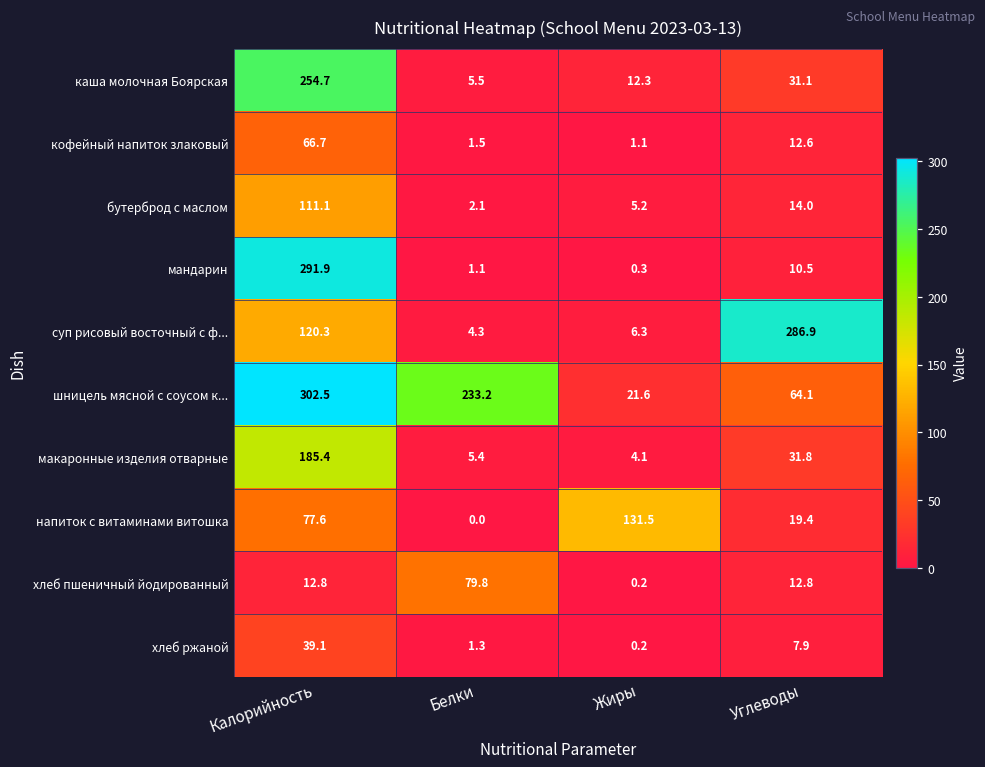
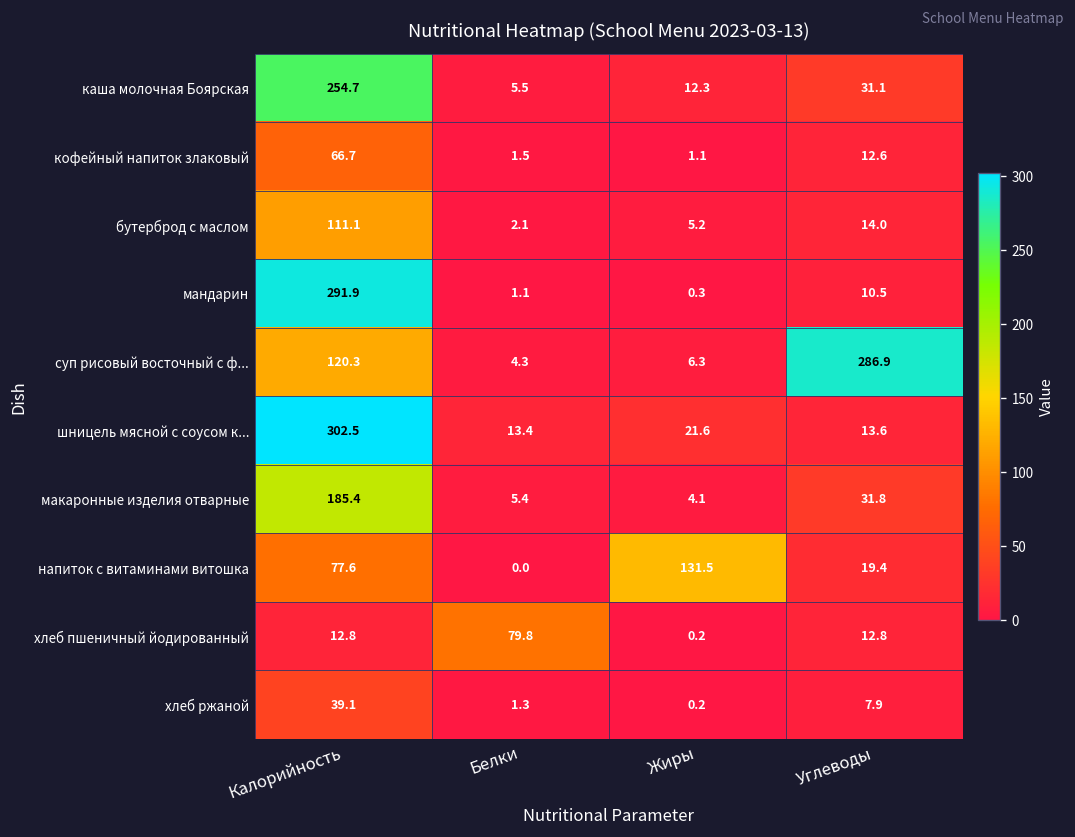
шницель мясной с соусом к..., Белки: 233.2 -> 13.4
шницель мясной с соусом к..., Углеводы: 64.1 -> 13.6
